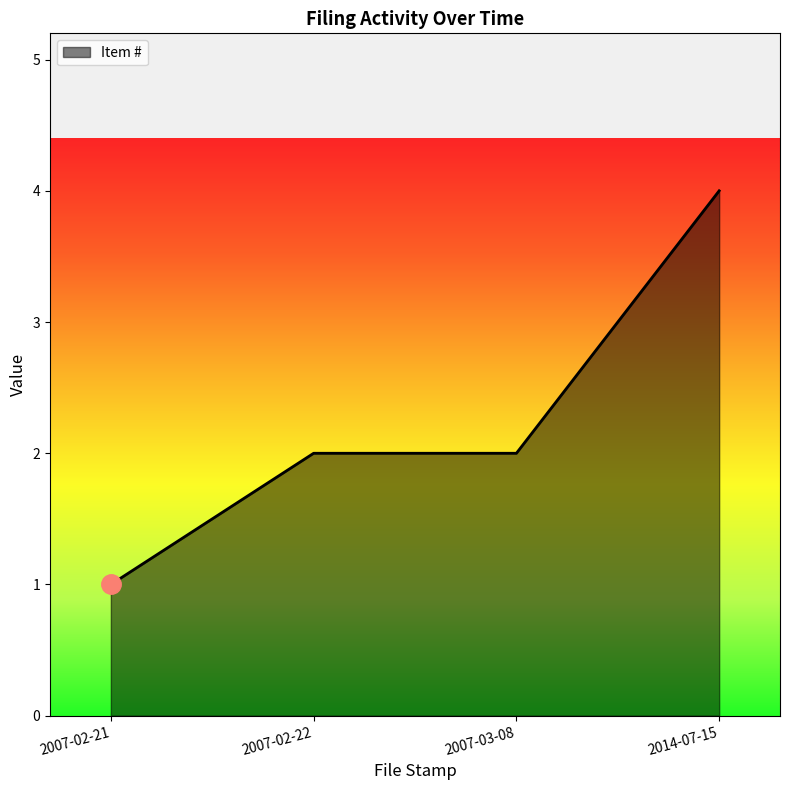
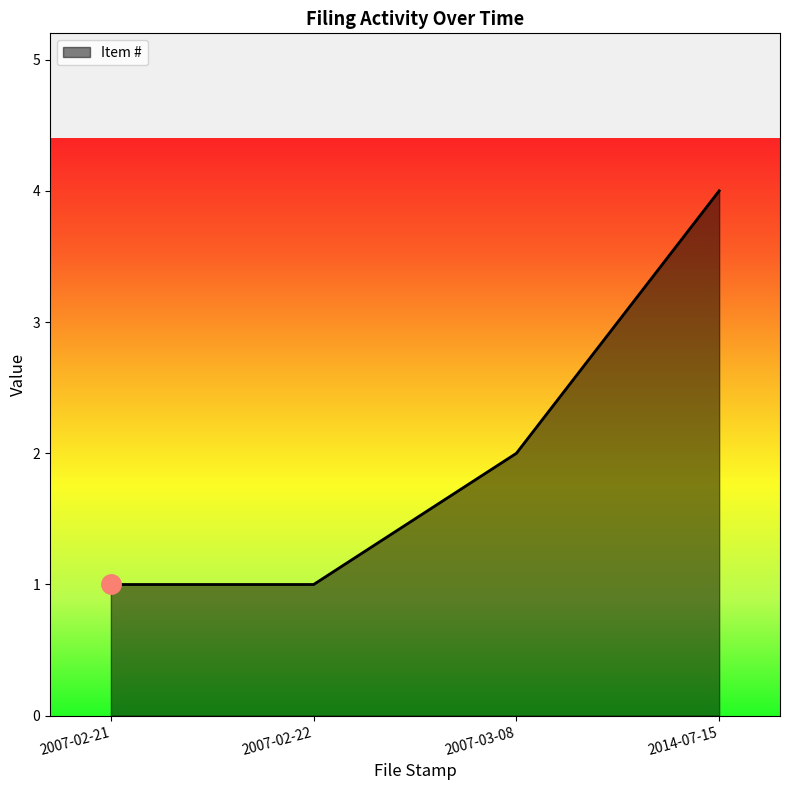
Item #, 2007-02-22: 2 -> 1
